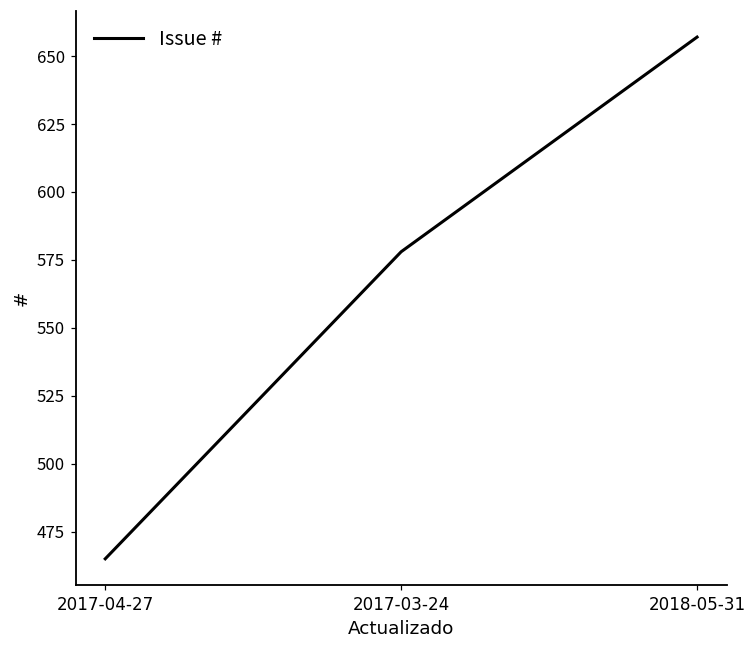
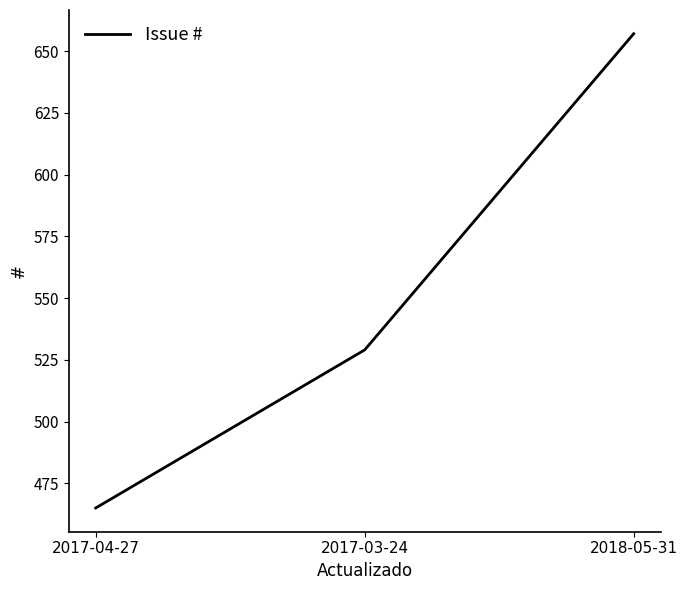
2017-03-24: 578 -> 529
